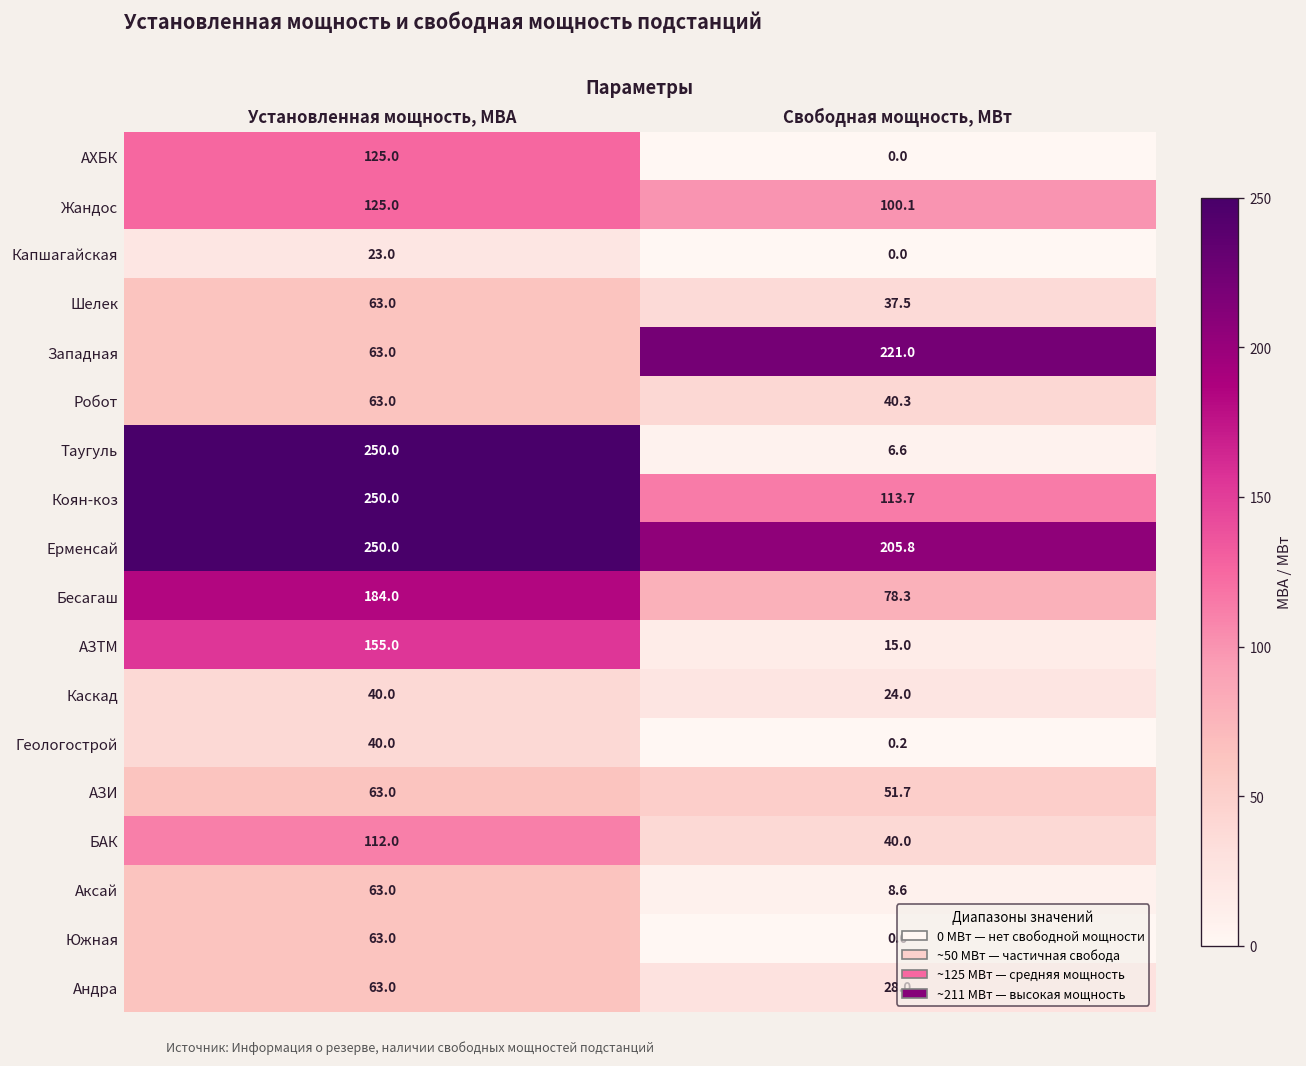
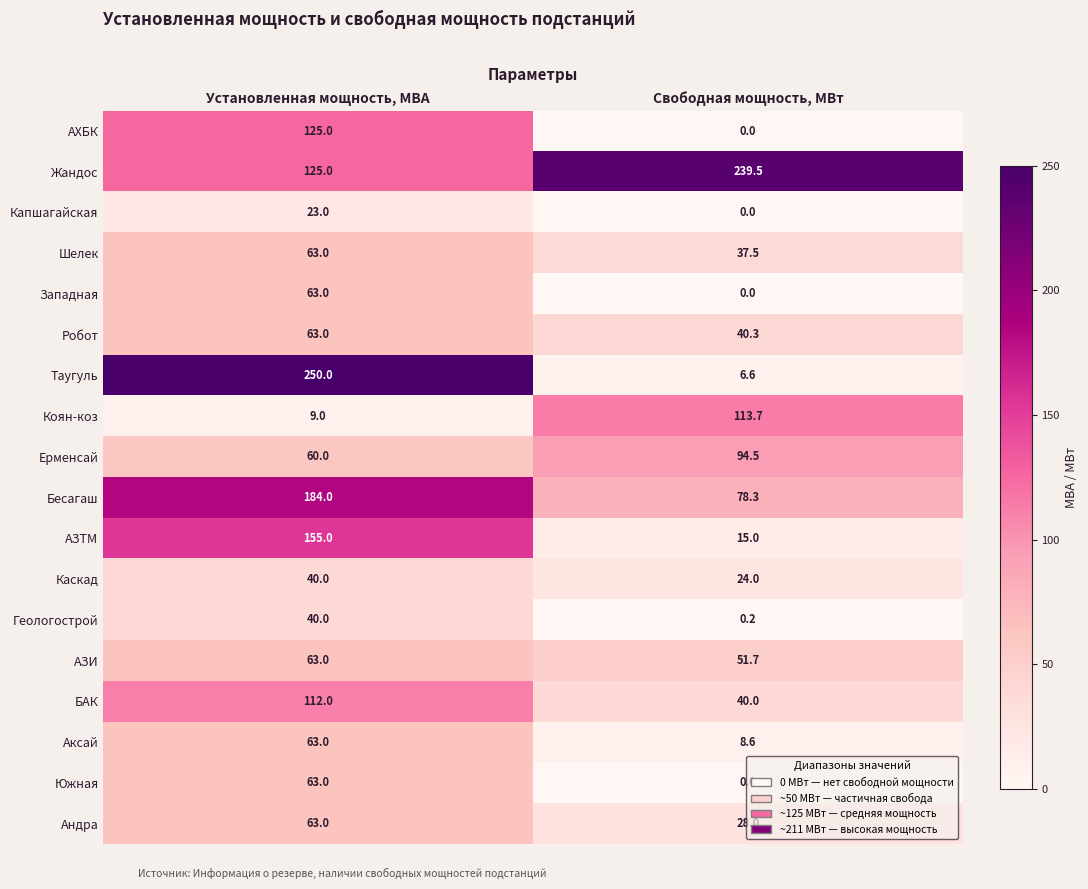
Жандос, Свободная мощность, МВт: 100.1 -> 239.5
Западная, Свободная мощность, МВт: 221.0 -> 0.0
Коян-коз, Установленная мощность, МВА: 250.0 -> 9.0
Ерменсай, Установленная мощность, МВА: 250.0 -> 60.0
Ерменсай, Свободная мощность, МВт: 205.8 -> 94.5
